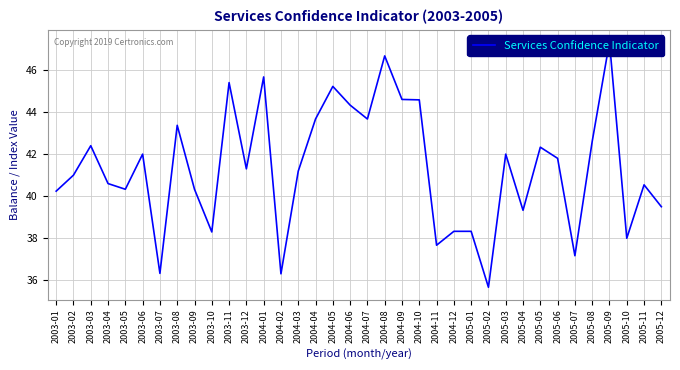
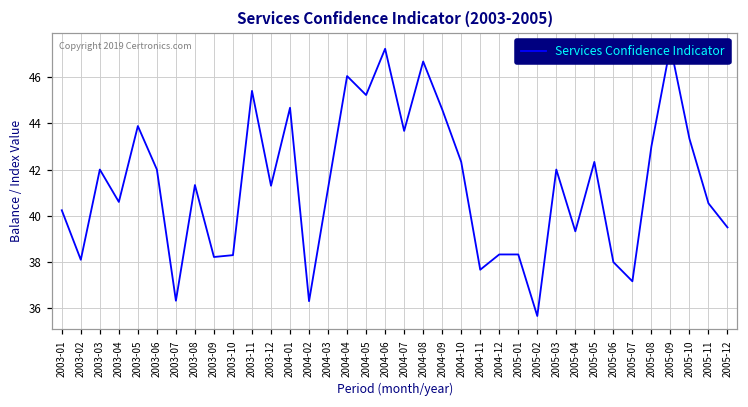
2003-02: 41.0 -> 38.1
2003-03: 42.4 -> 42.0
2003-05: 40.3 -> 43.9
2003-08: 43.4 -> 41.3
2003-09: 40.3 -> 38.2
2004-01: 45.7 -> 44.7
2004-04: 43.7 -> 46.0
2004-06: 44.3 -> 47.2
2004-10: 44.6 -> 42.3
2005-06: 41.8 -> 38.0
2005-08: 42.6 -> 43.0
2005-10: 38.0 -> 43.3
